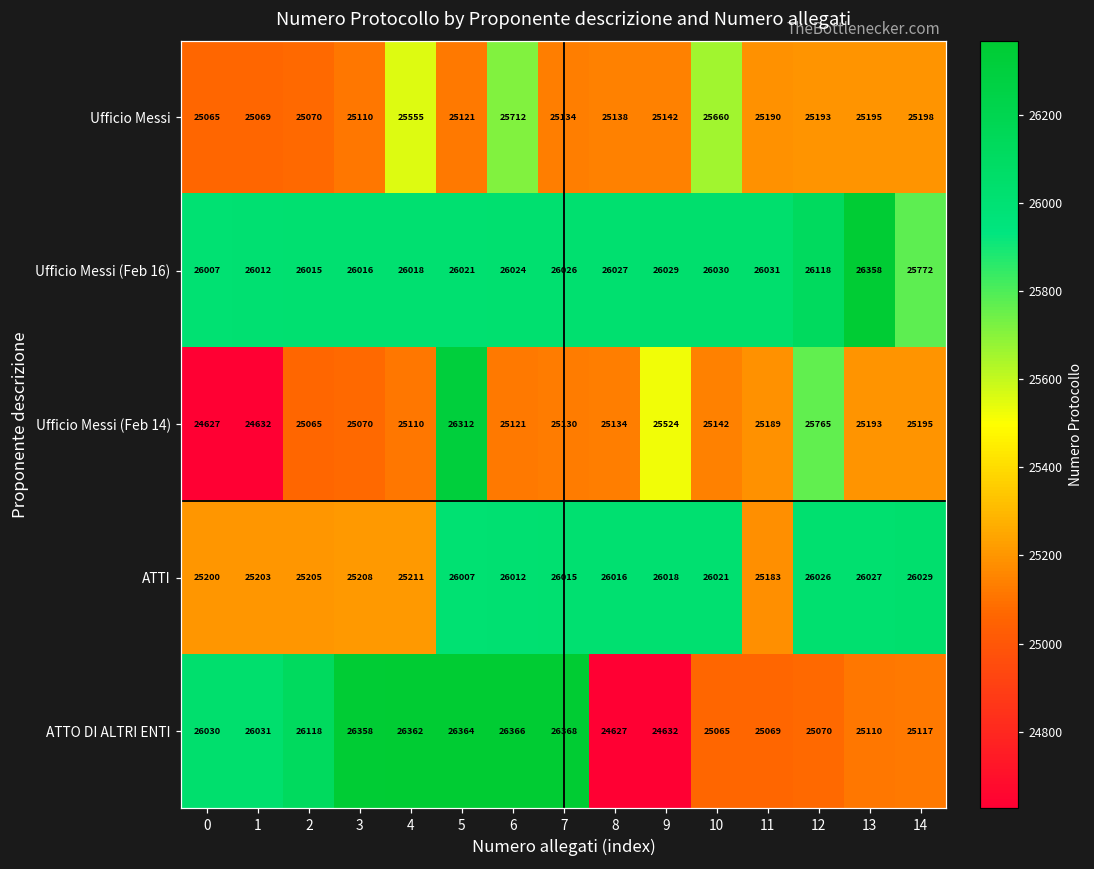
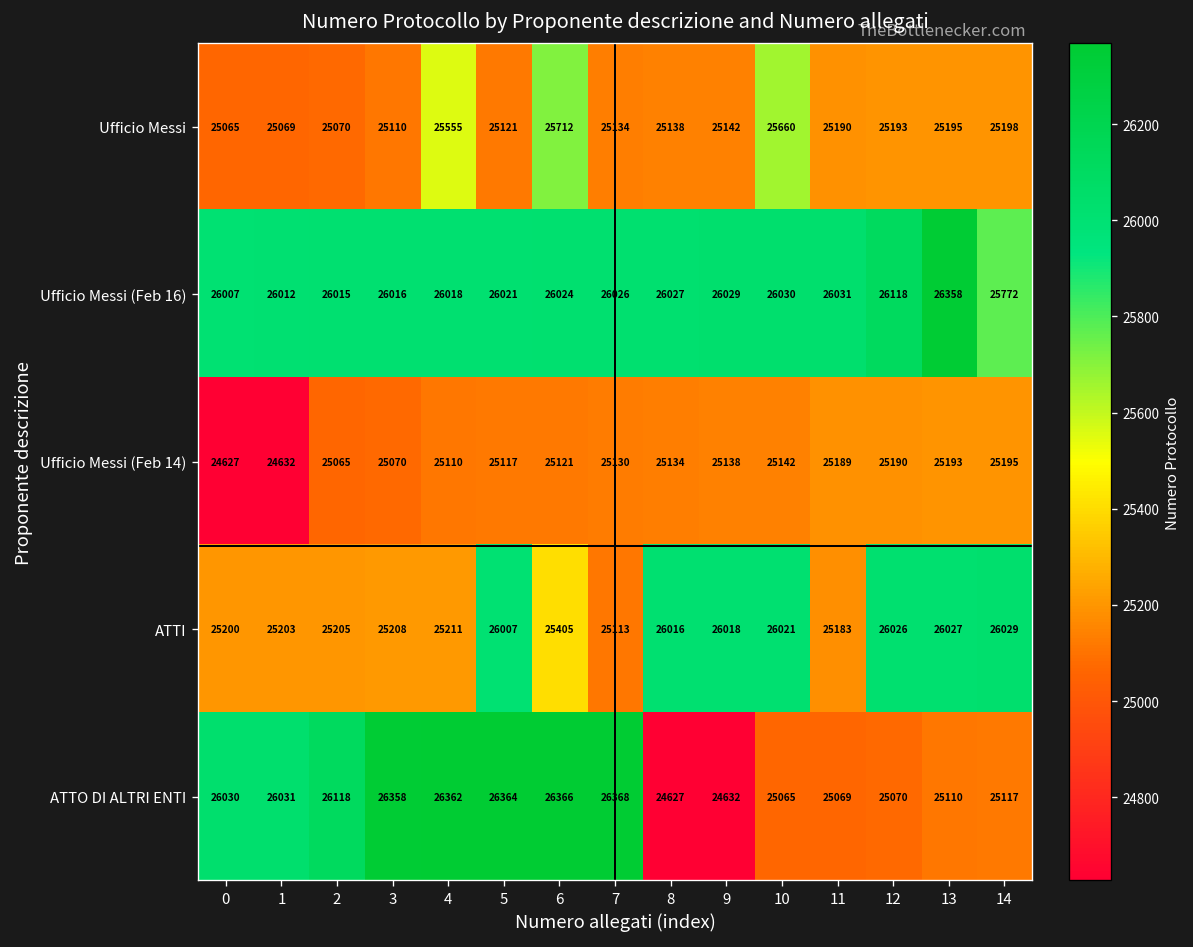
Ufficio Messi (Feb 14), 5: 26312 -> 25117
Ufficio Messi (Feb 14), 9: 25524 -> 25138
Ufficio Messi (Feb 14), 12: 25765 -> 25190
ATTI, 6: 26012 -> 25405
ATTI, 7: 26015 -> 25113
